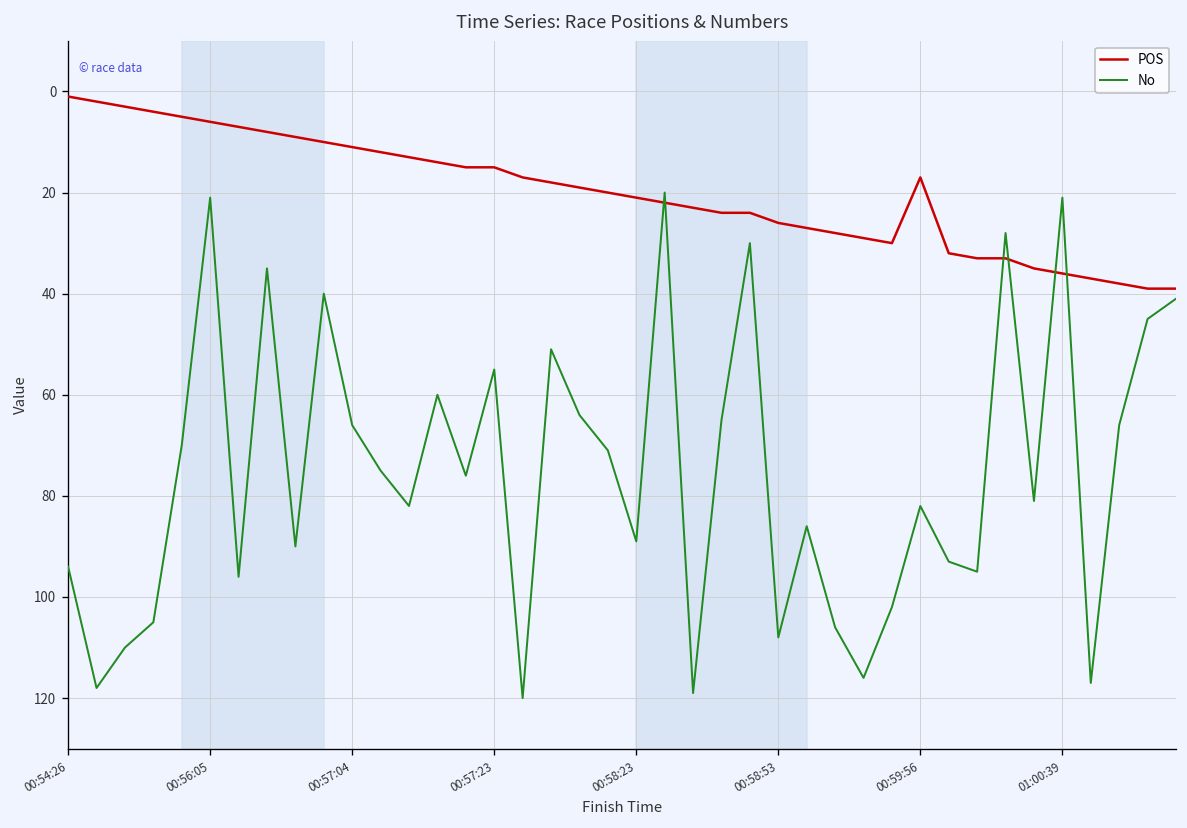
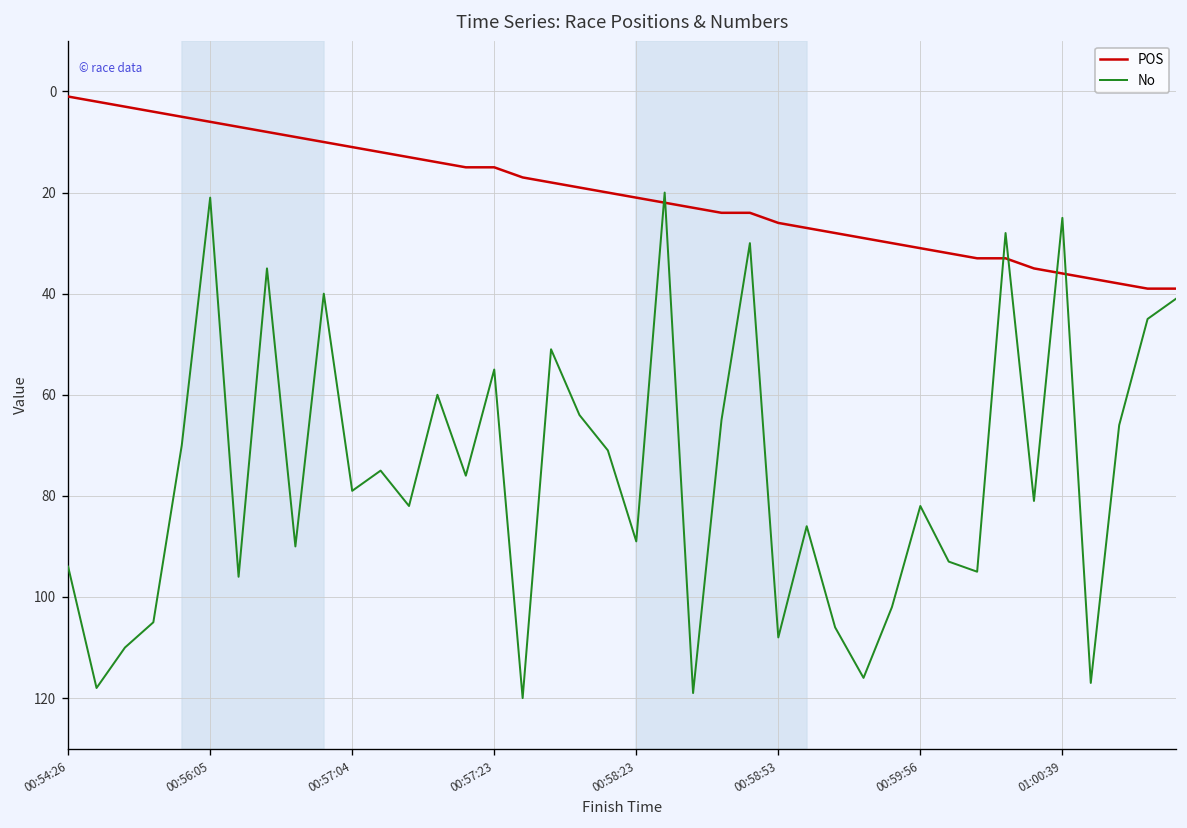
No, 00:57:04: 66 -> 79
POS, 00:59:56: 17 -> 31
No, 01:00:39: 21 -> 25
